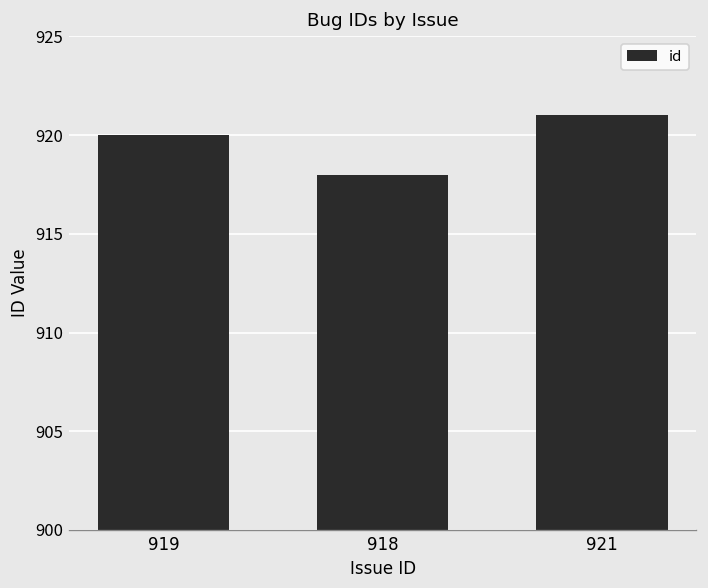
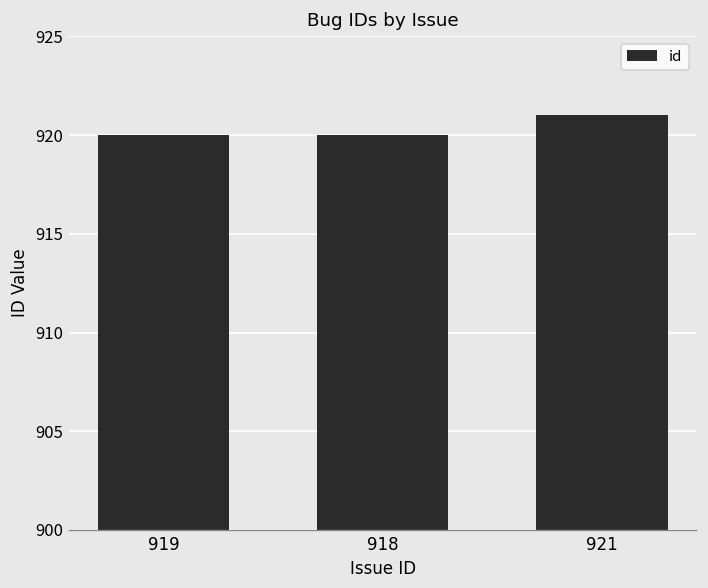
918: 918 -> 920
